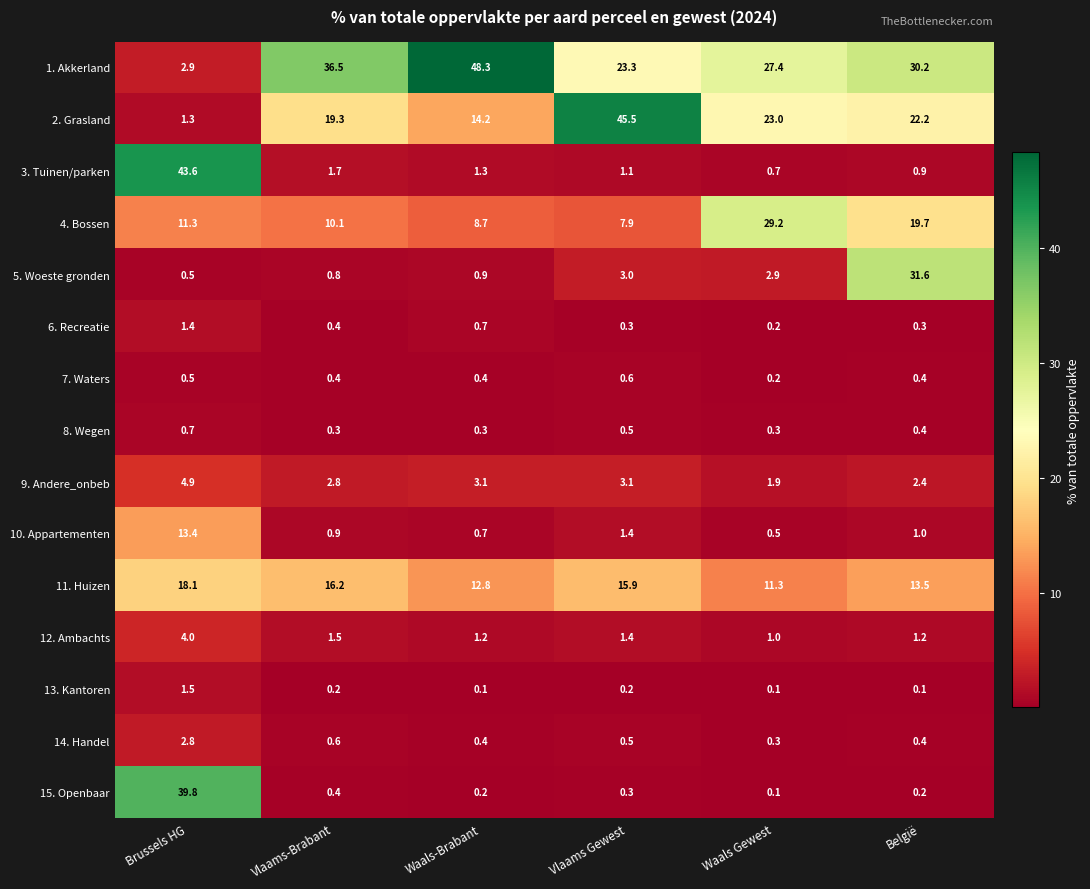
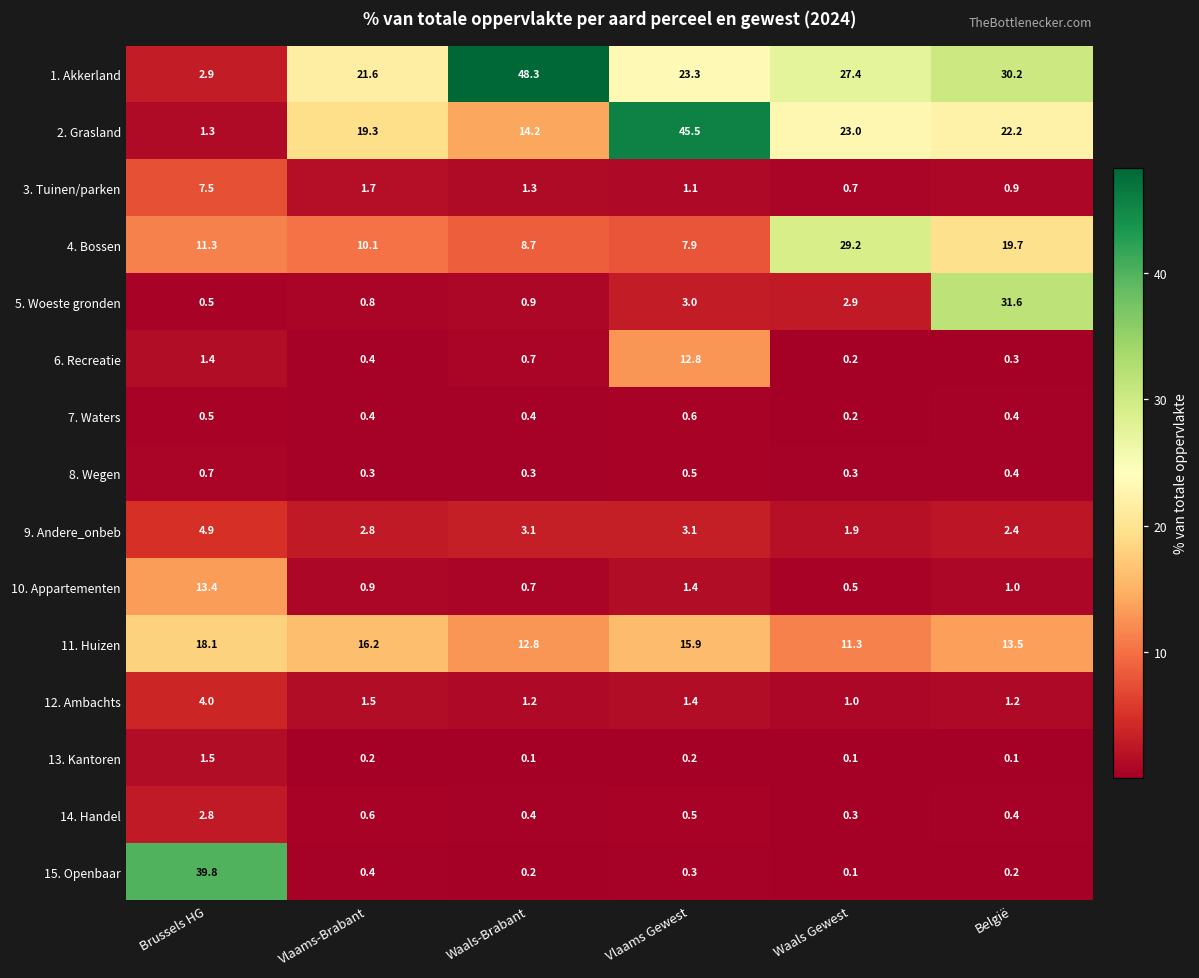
1. Akkerland, Vlaams-Brabant: 36.5 -> 21.6
3. Tuinen/parken, Brussels HG: 43.6 -> 7.5
6. Recreatie, Vlaams Gewest: 0.3 -> 12.8
